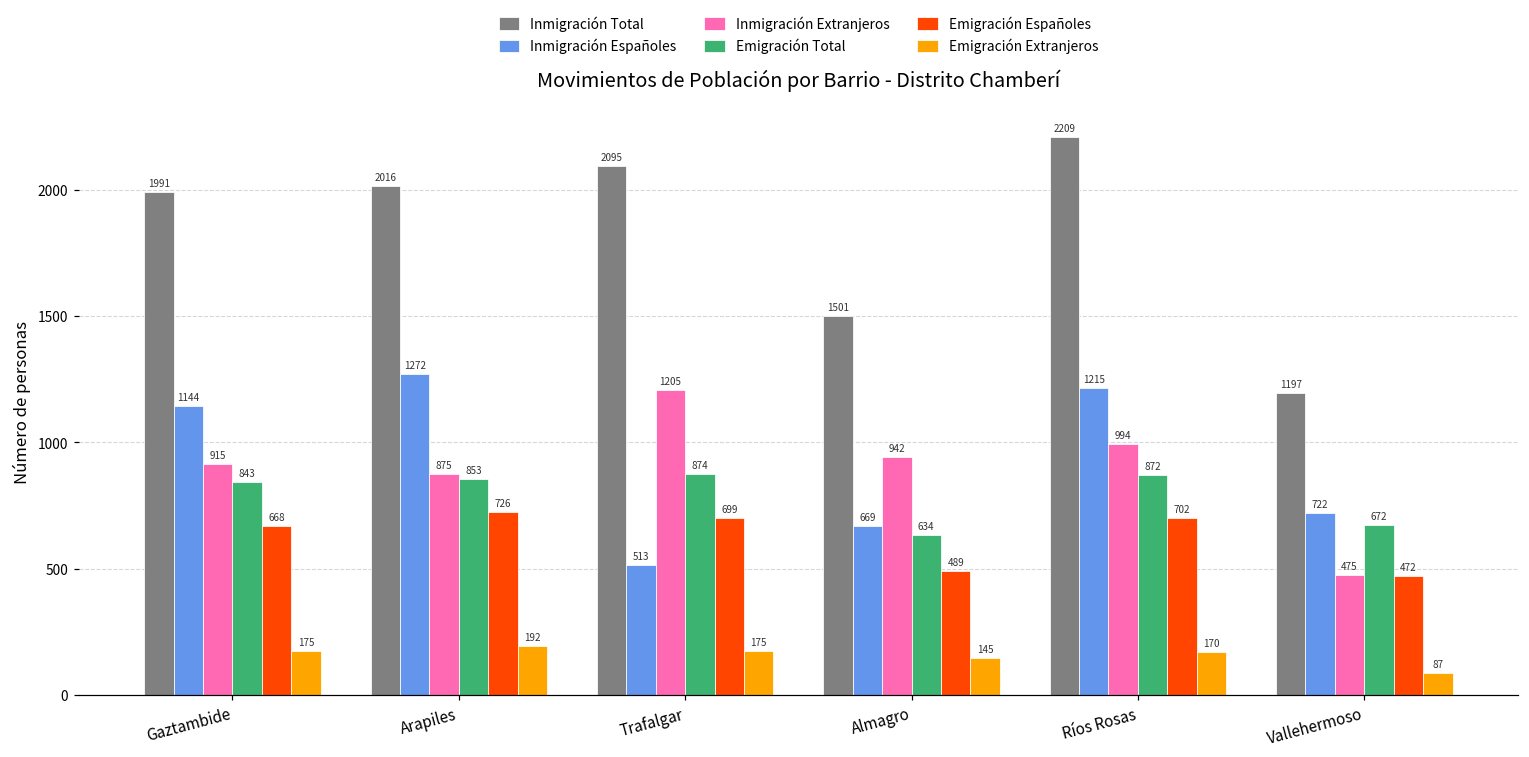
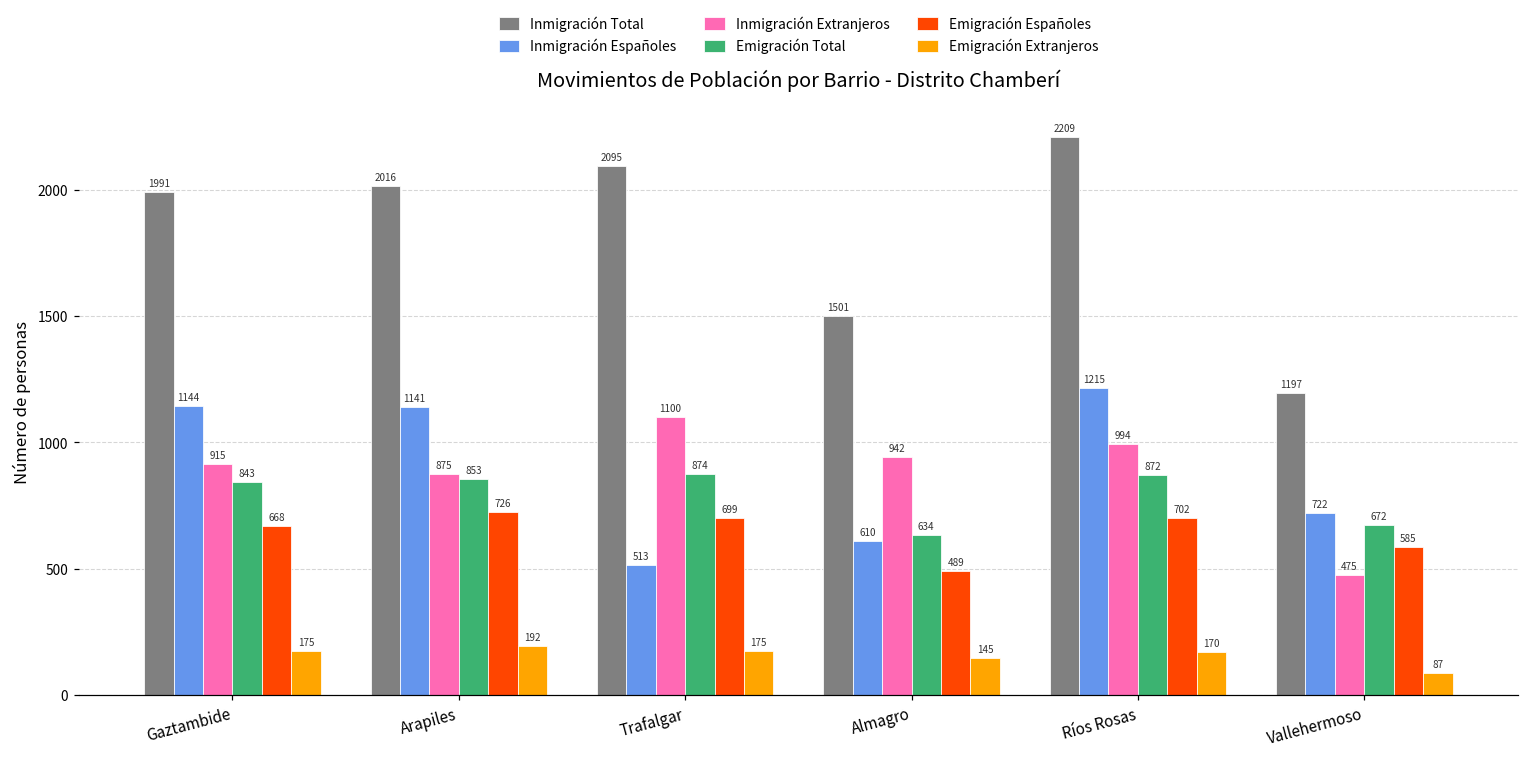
Inmigración Españoles, Arapiles: 1272 -> 1141
Inmigración Extranjeros, Trafalgar: 1205 -> 1100
Inmigración Españoles, Almagro: 669 -> 610
Emigración Españoles, Vallehermoso: 472 -> 585
